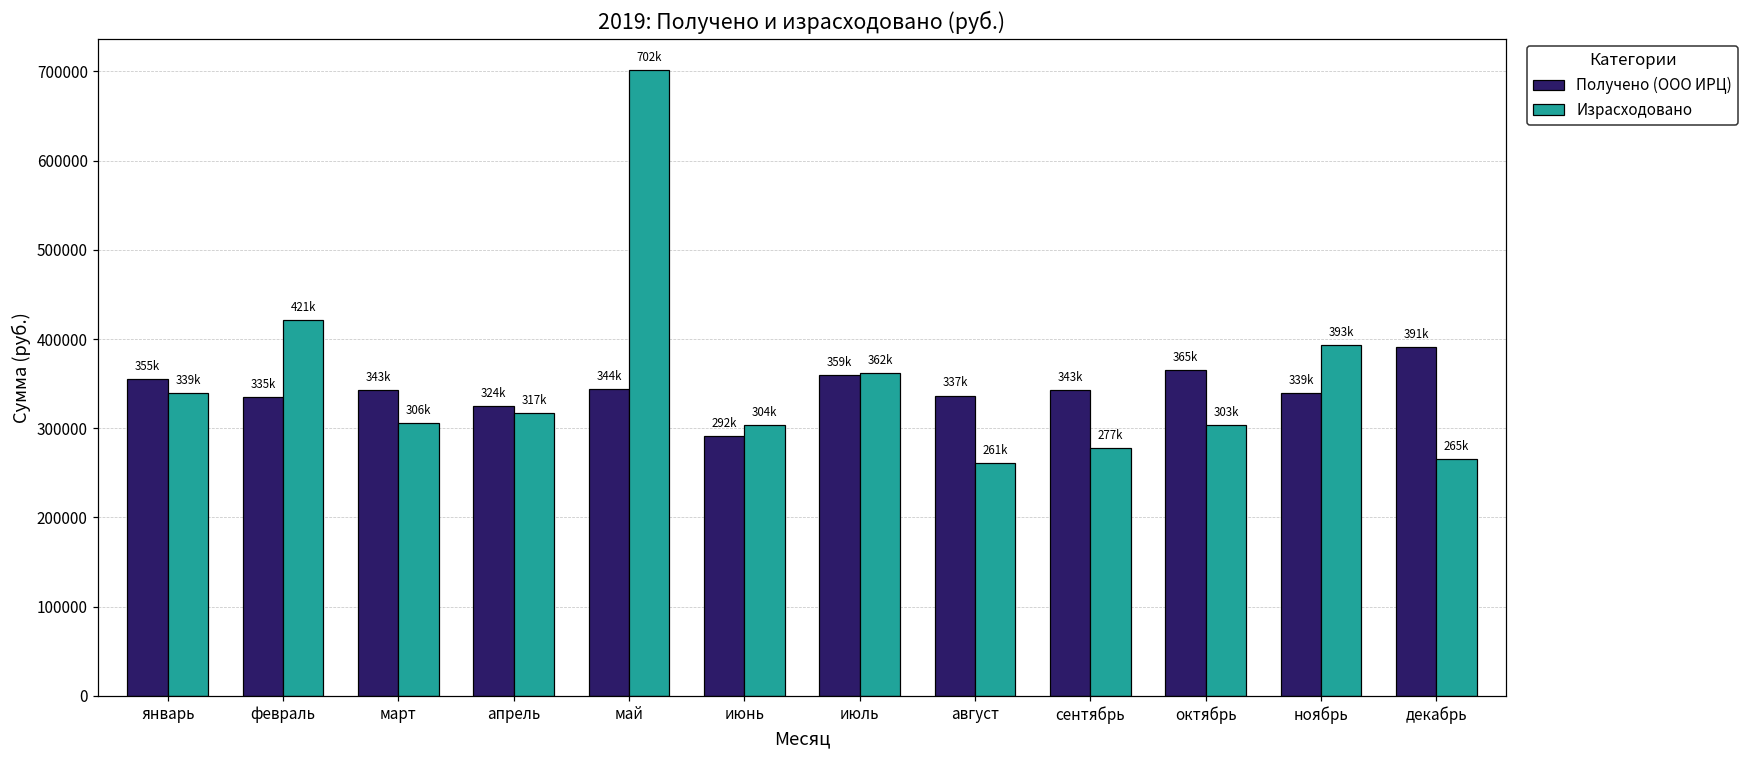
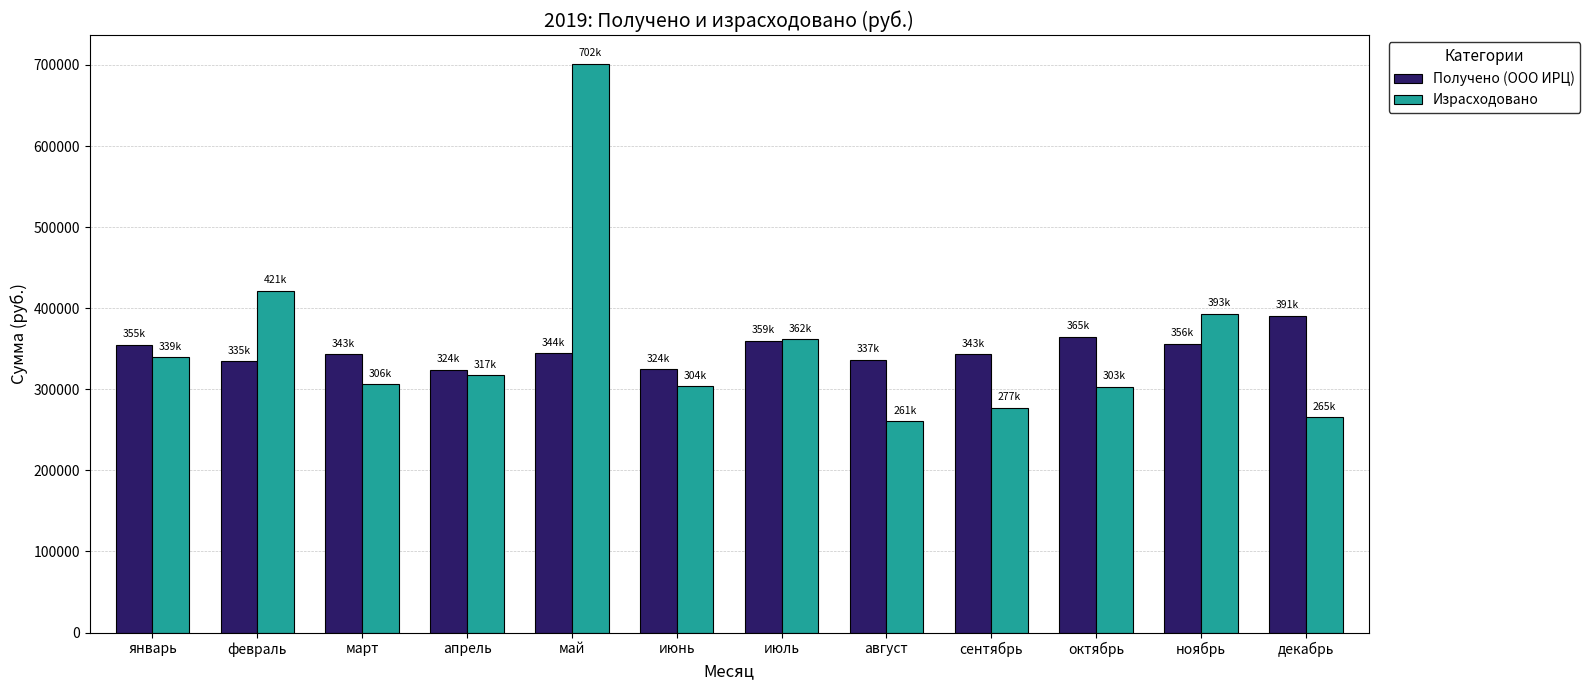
Получено (ООО ИРЦ), июнь: 292k -> 324k
Получено (ООО ИРЦ), ноябрь: 339k -> 356k
